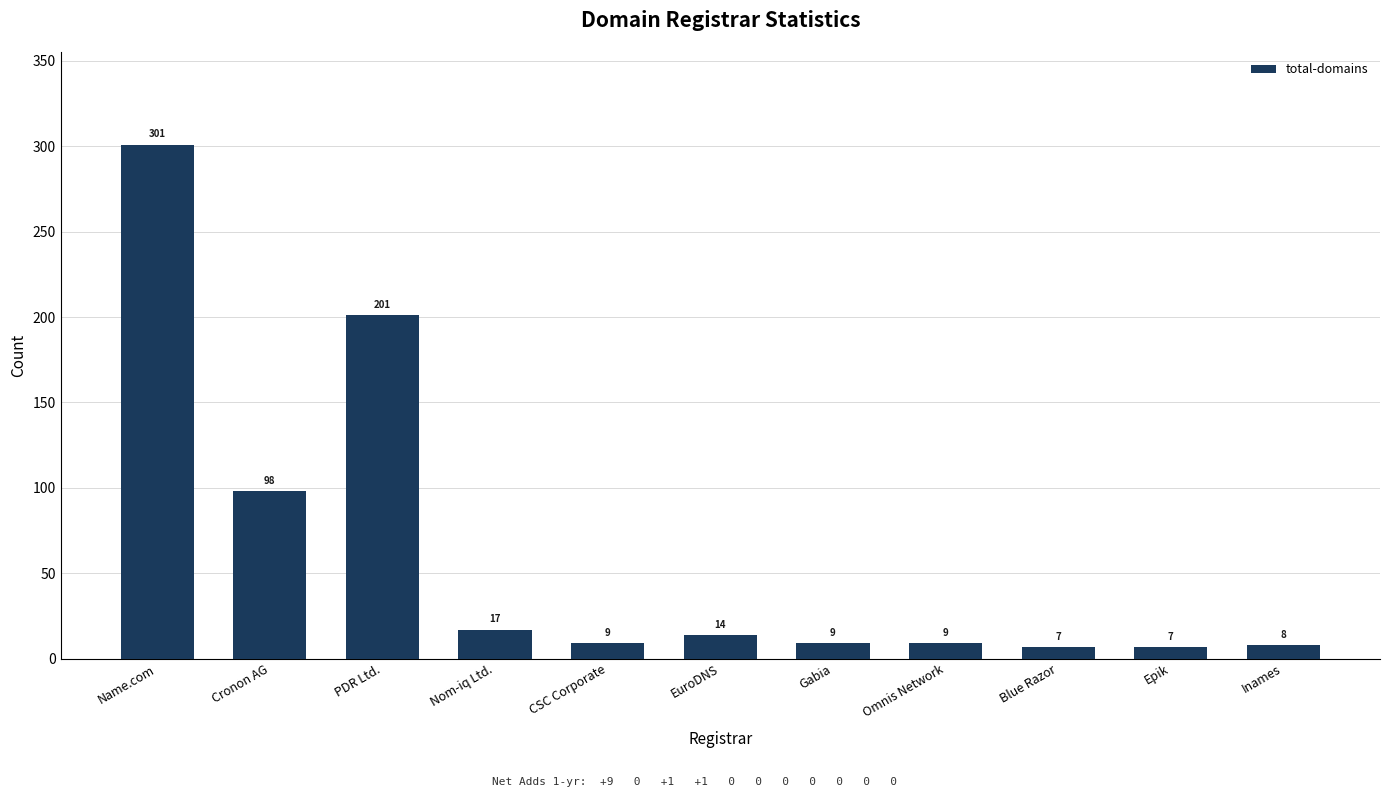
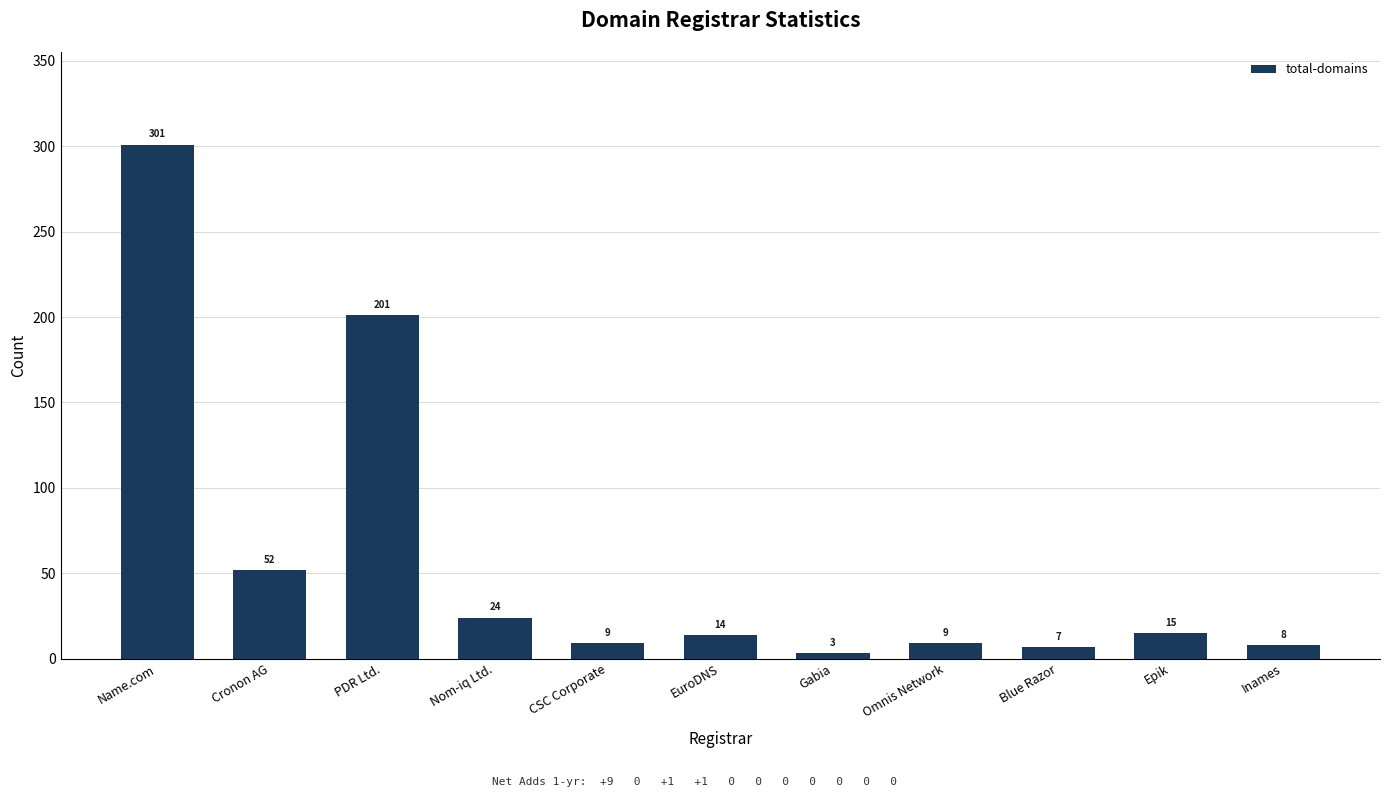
Cronon AG: 98 -> 52
Nom-iq Ltd.: 17 -> 24
Gabia: 9 -> 3
Epik: 7 -> 15
